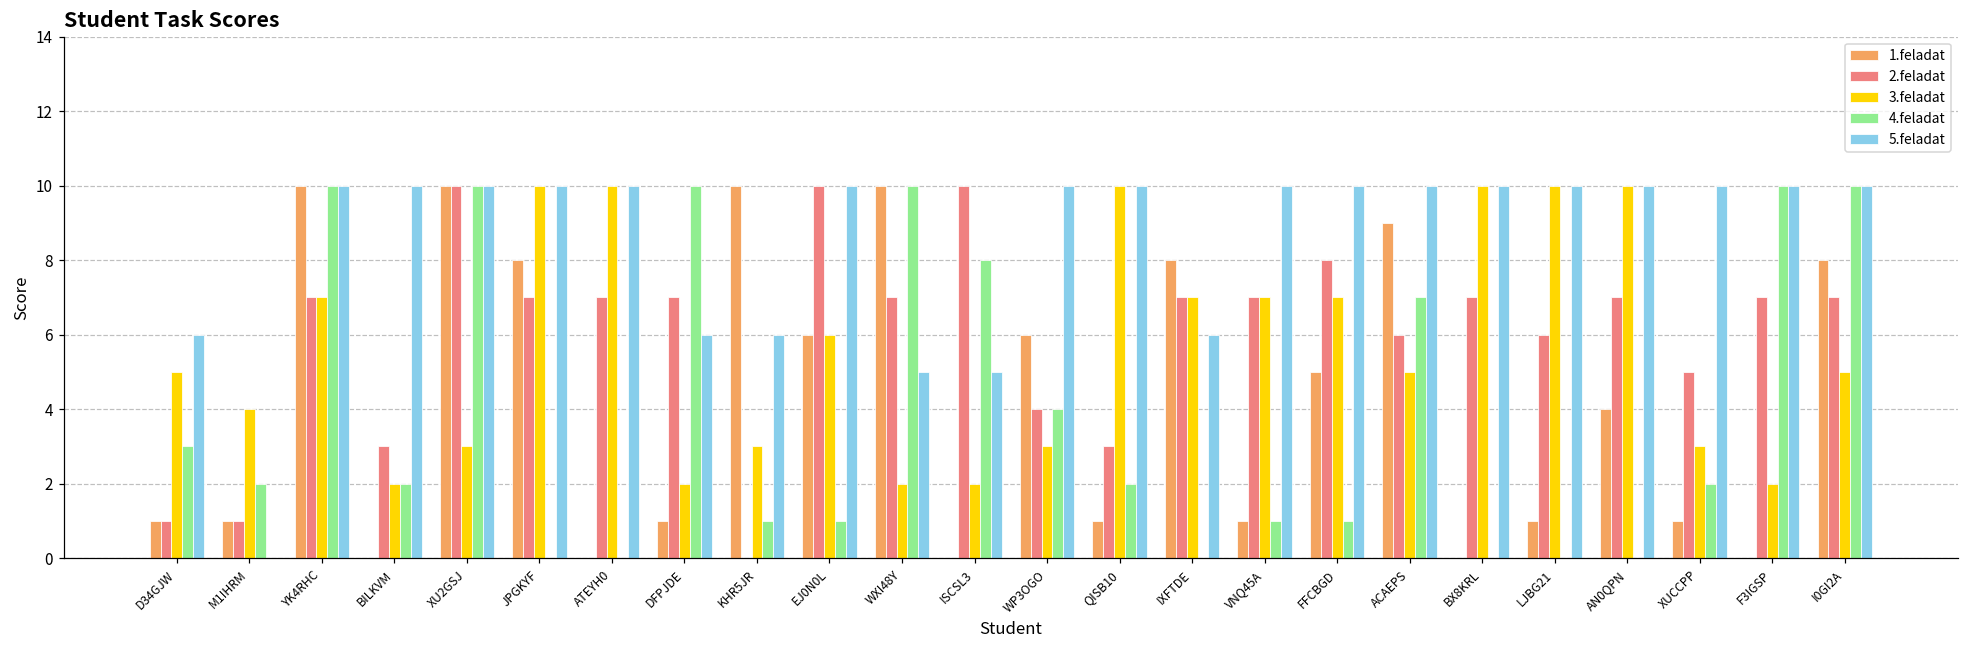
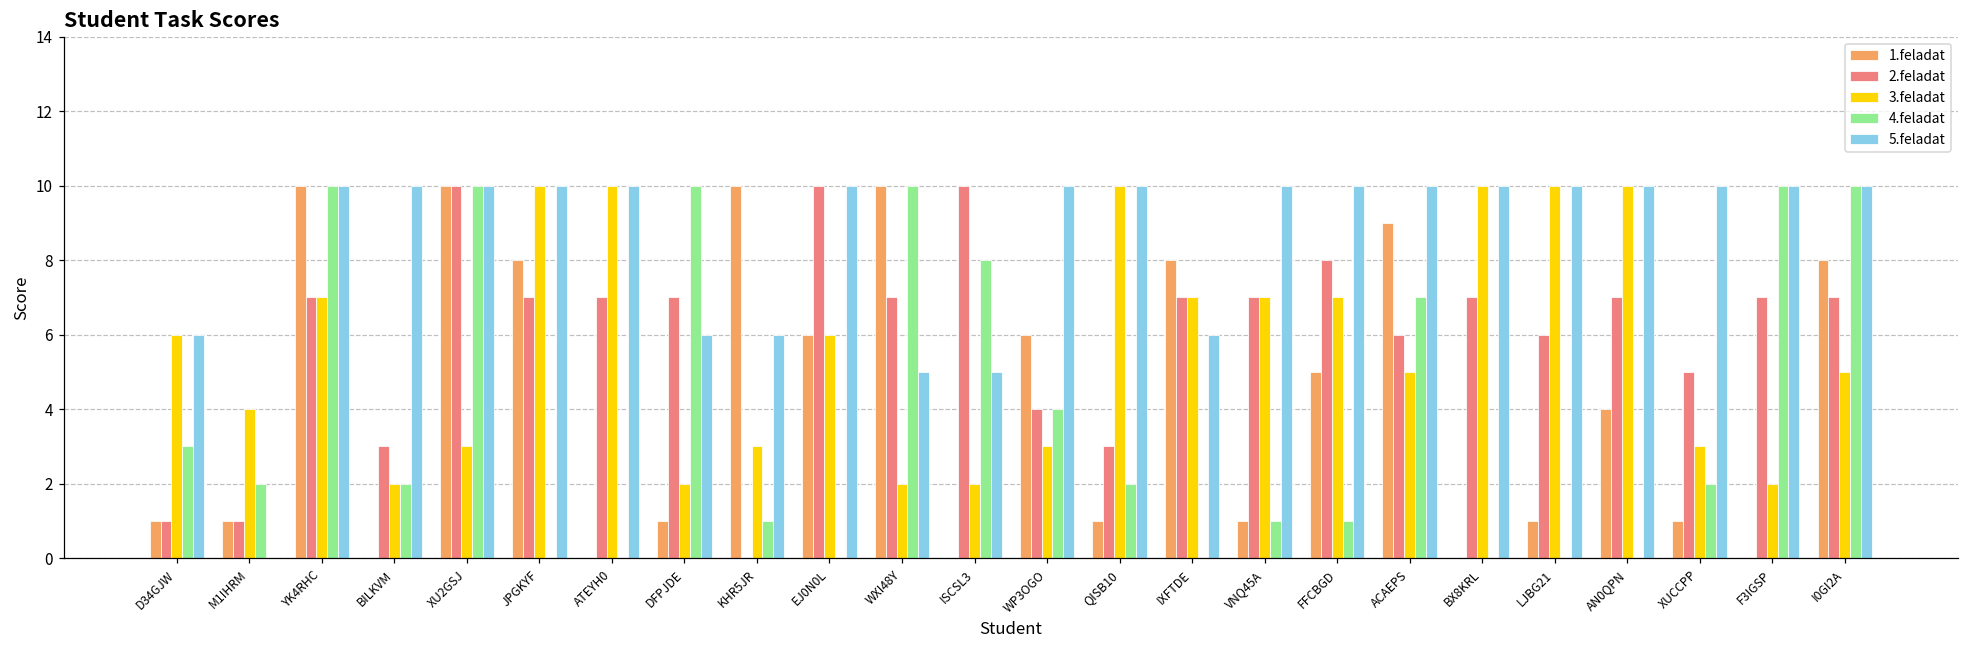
3.feladat, D34GJW: 5 -> 6
4.feladat, EJ0N0L: 1 -> 0
